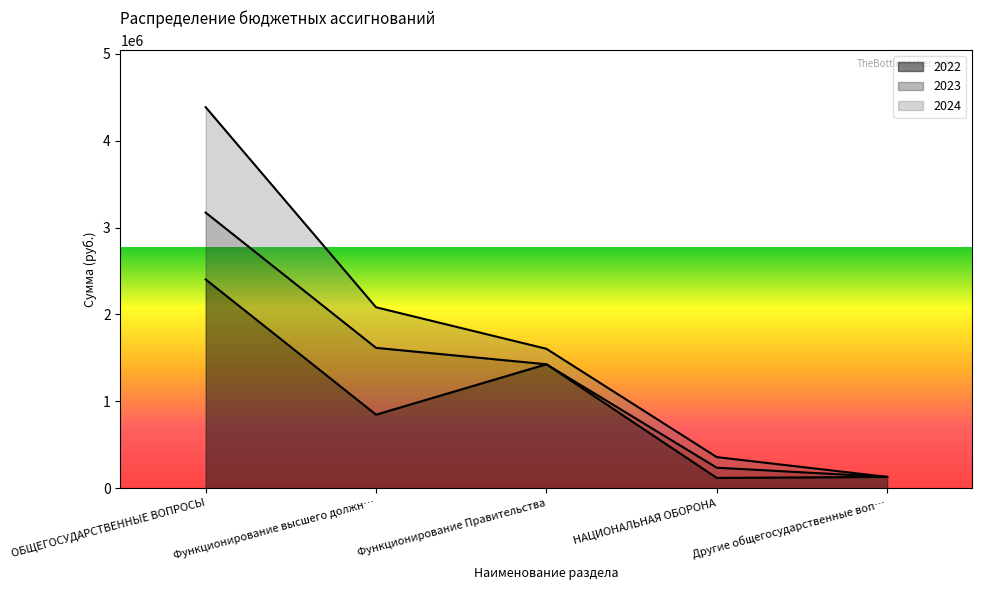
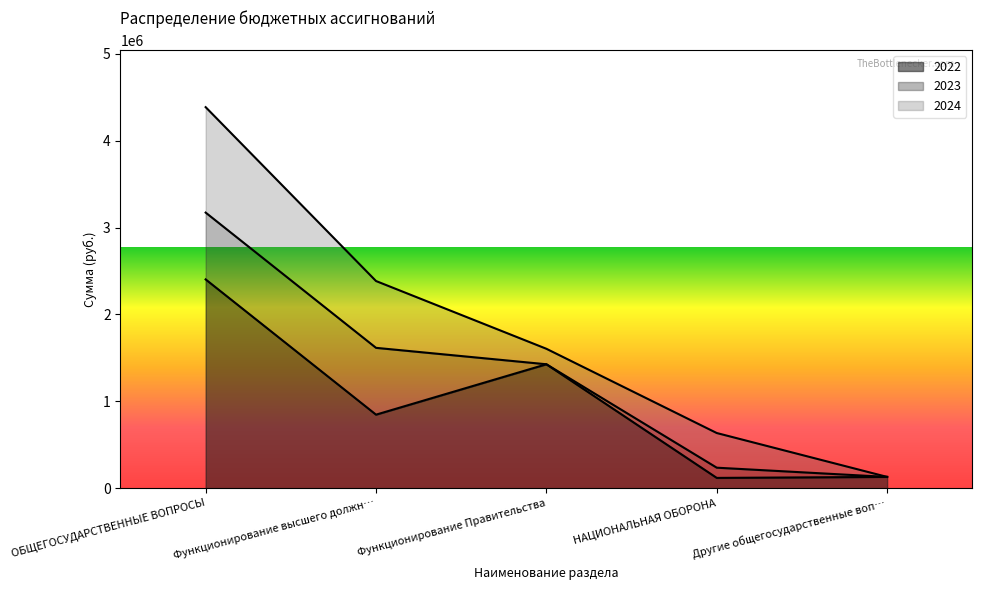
2024, Функционирование высшего должн…: 500000 -> 800000
2024, НАЦИОНАЛЬНАЯ ОБОРОНА: 100000 -> 400000
